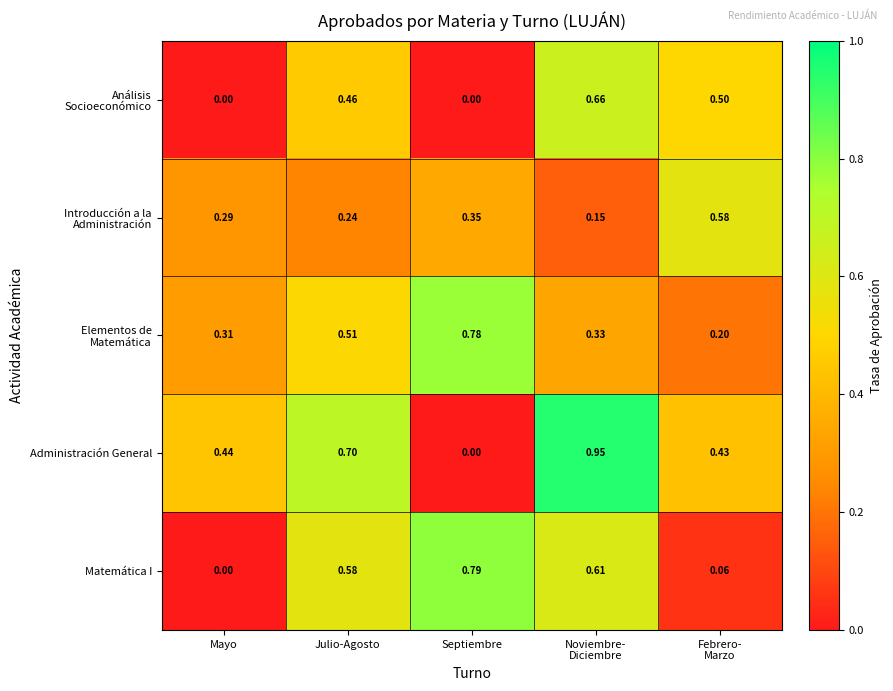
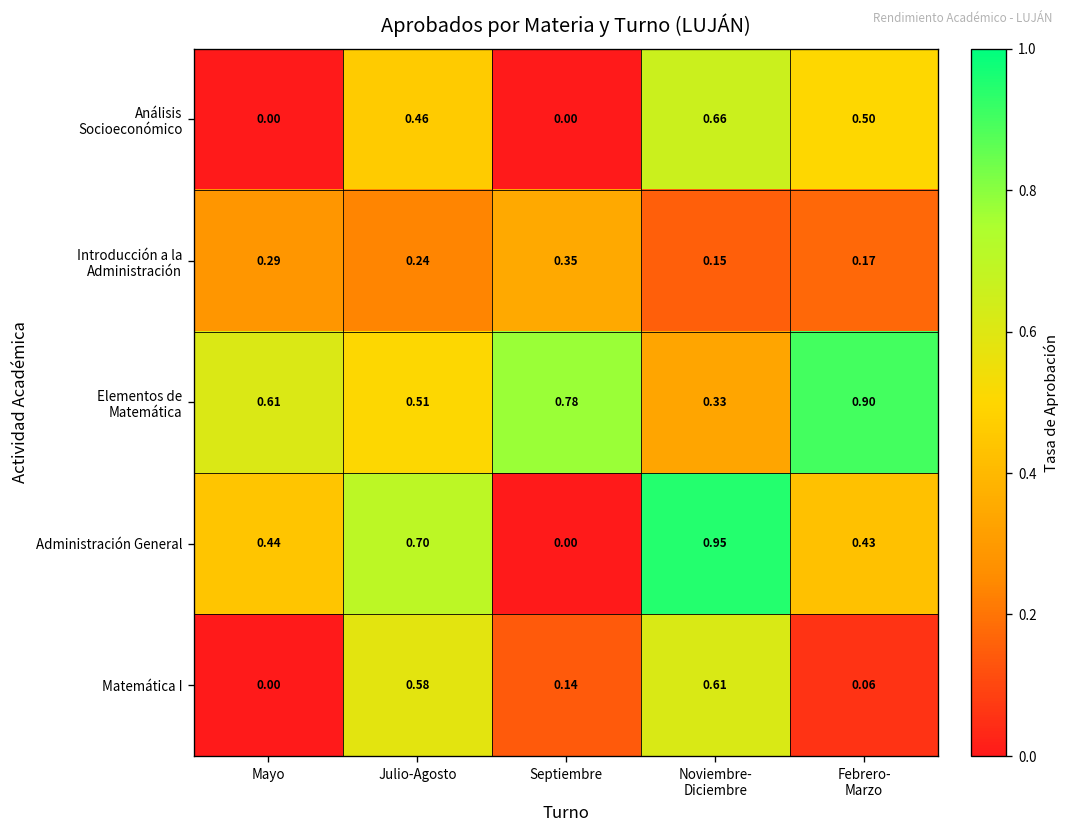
Introducción a la Administración, Febrero- Marzo: 0.58 -> 0.17
Elementos de Matemática, Mayo: 0.31 -> 0.61
Elementos de Matemática, Febrero- Marzo: 0.20 -> 0.90
Matemática I, Septiembre: 0.79 -> 0.14
